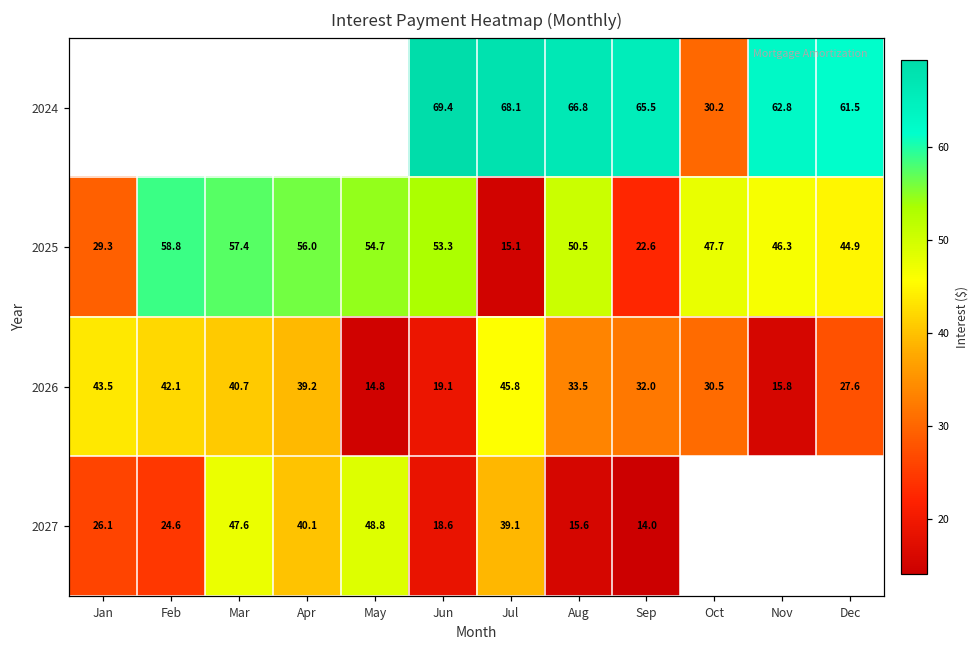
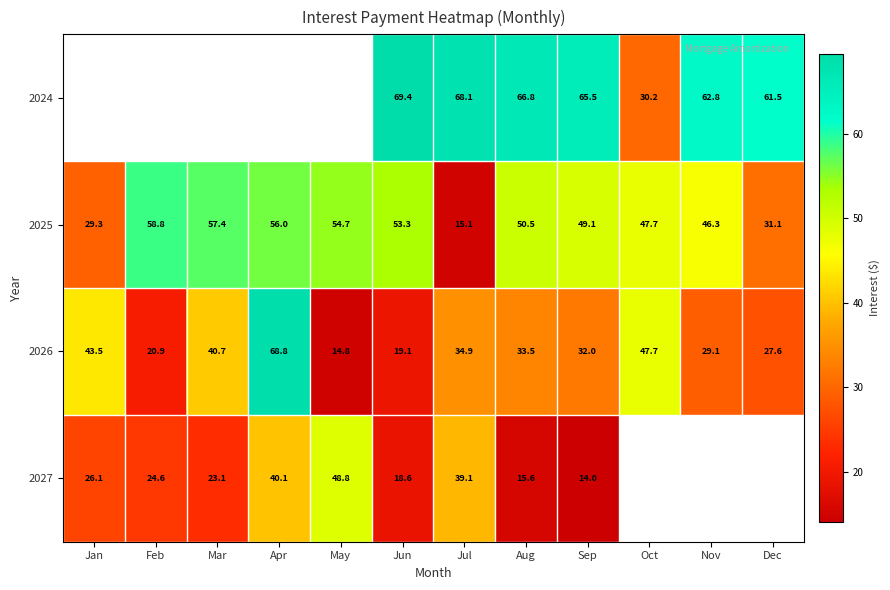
2025, Sep: 22.6 -> 49.1
2025, Dec: 44.9 -> 31.1
2026, Feb: 42.1 -> 20.9
2026, Apr: 39.2 -> 68.8
2026, Jul: 45.8 -> 34.9
2026, Oct: 30.5 -> 47.7
2026, Nov: 15.8 -> 29.1
2027, Mar: 47.6 -> 23.1
